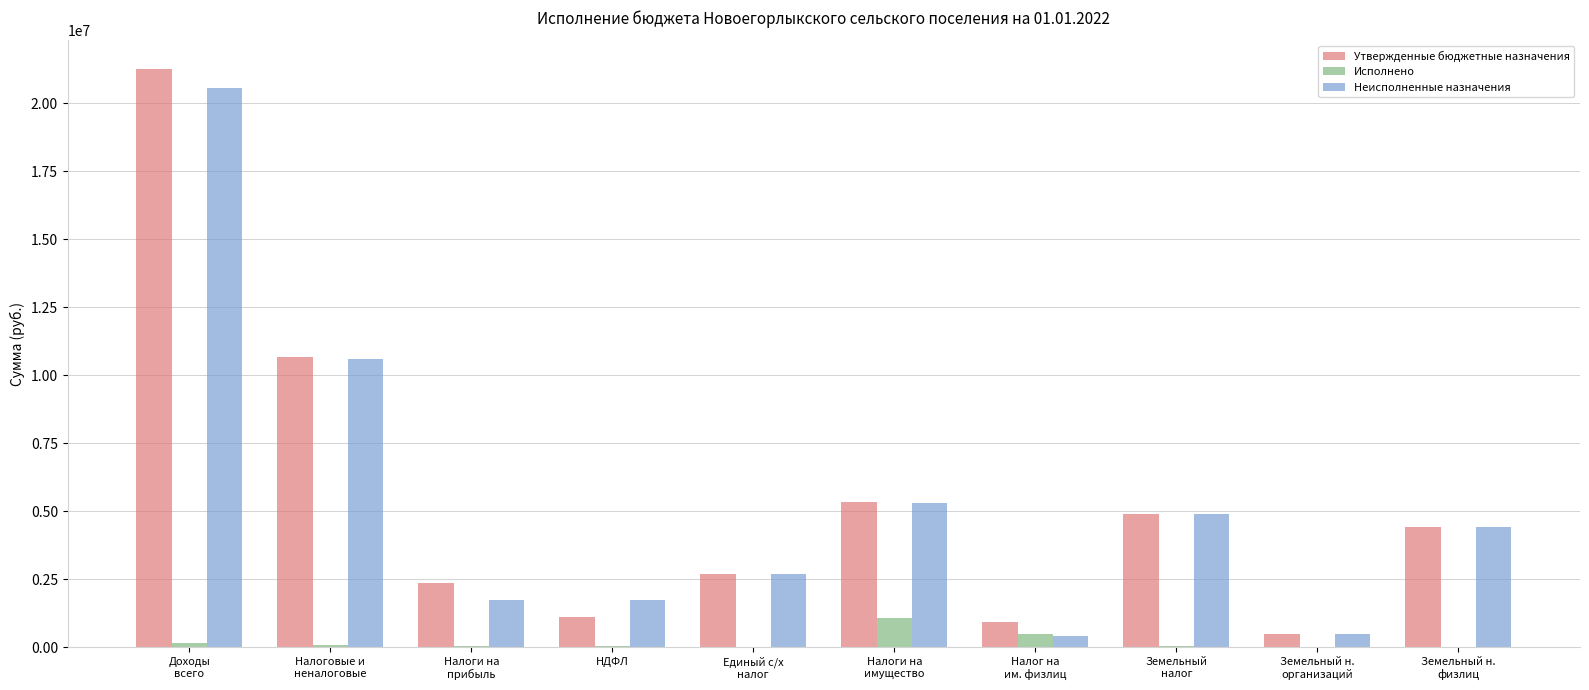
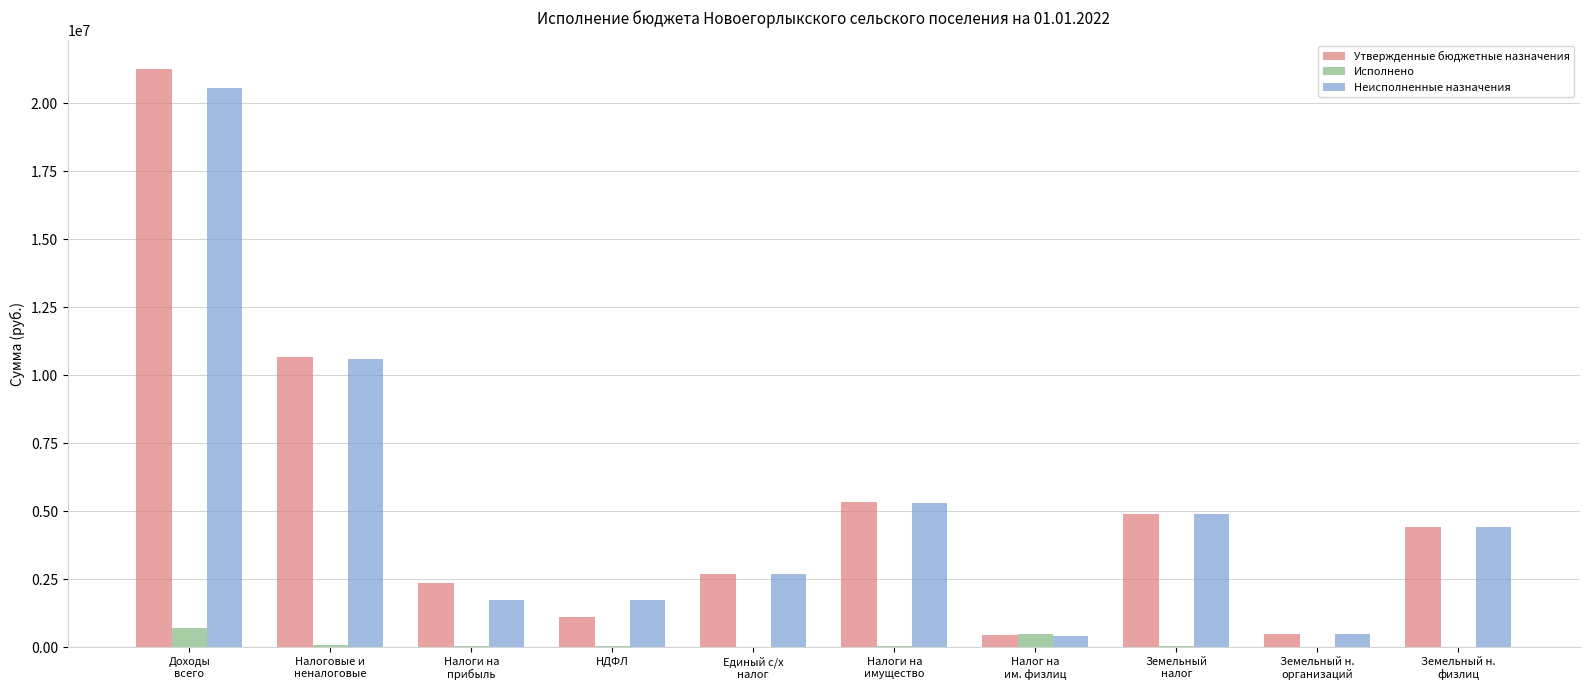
Исполнено, Доходы всего: 200000 -> 700000
Исполнено, Налоги на имущество: 1100000 -> 0
Утвержденные бюджетные назначения, Налог на им. физлиц: 900000 -> 400000
